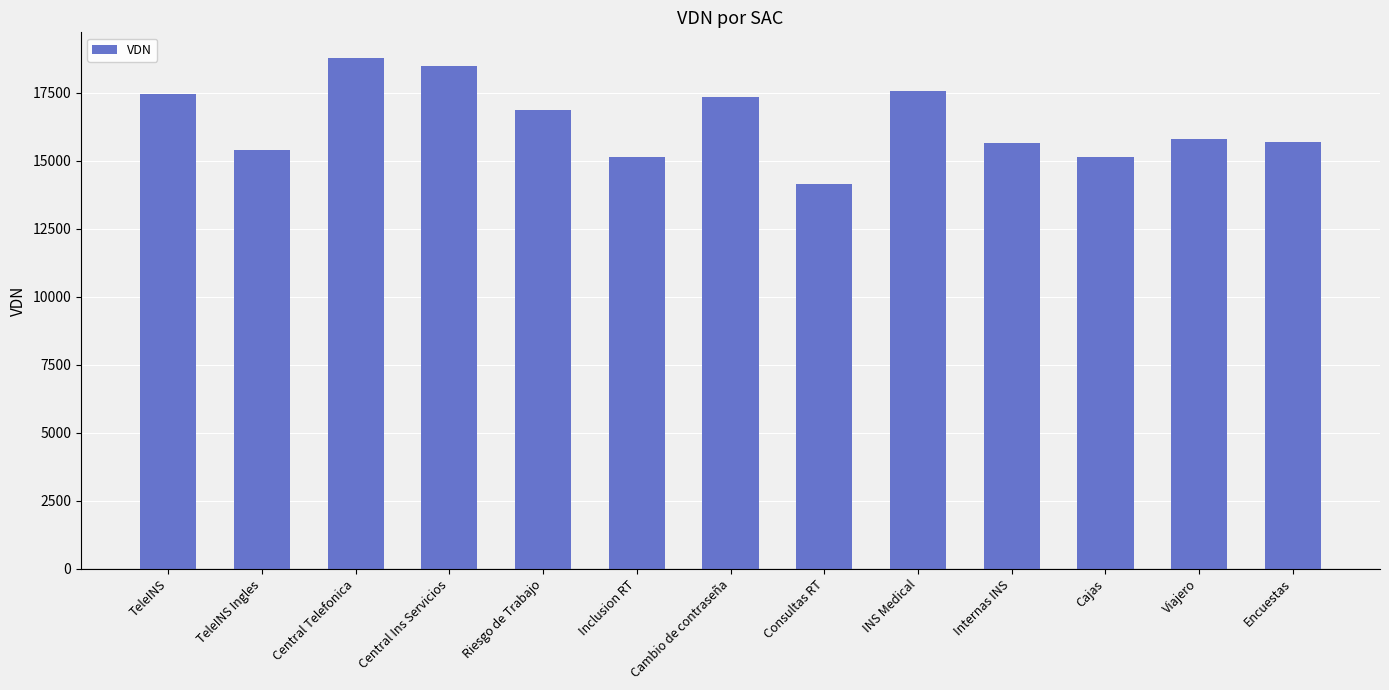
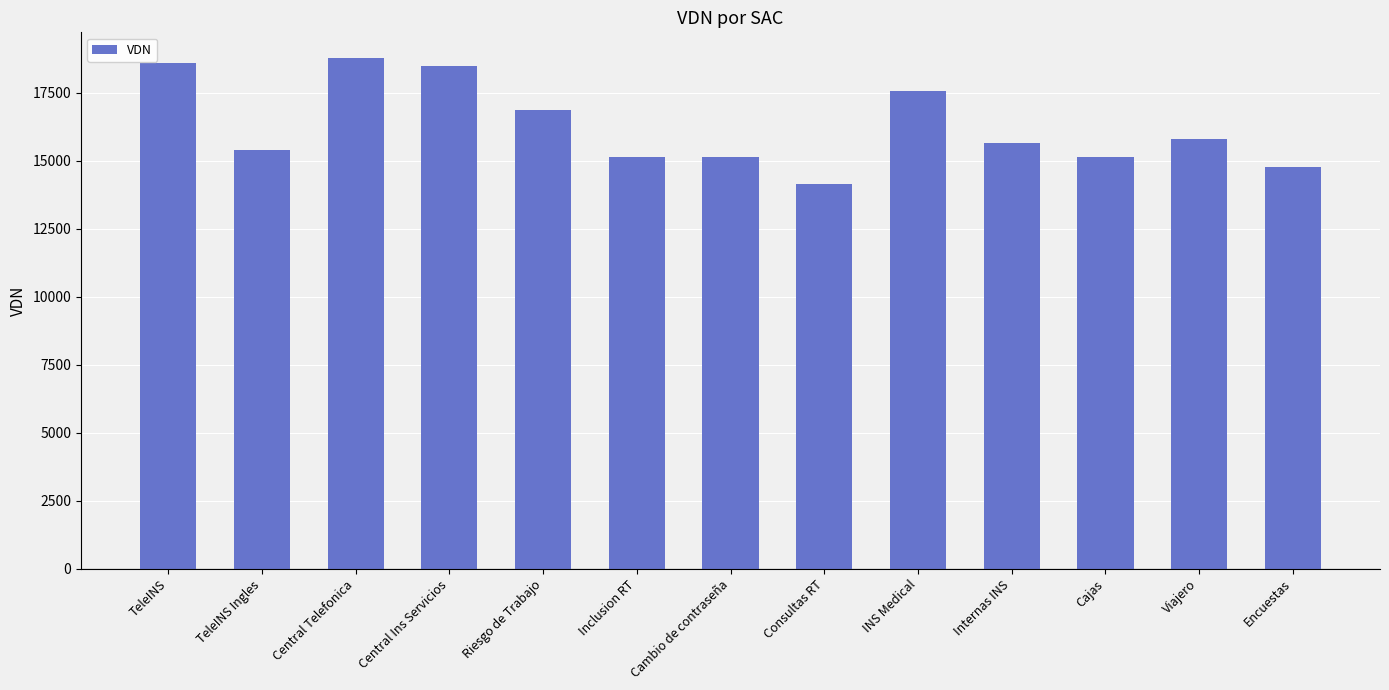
TeleINS: 17500 -> 18600
Cambio de contraseña: 17300 -> 15100
Encuestas: 15700 -> 14800
